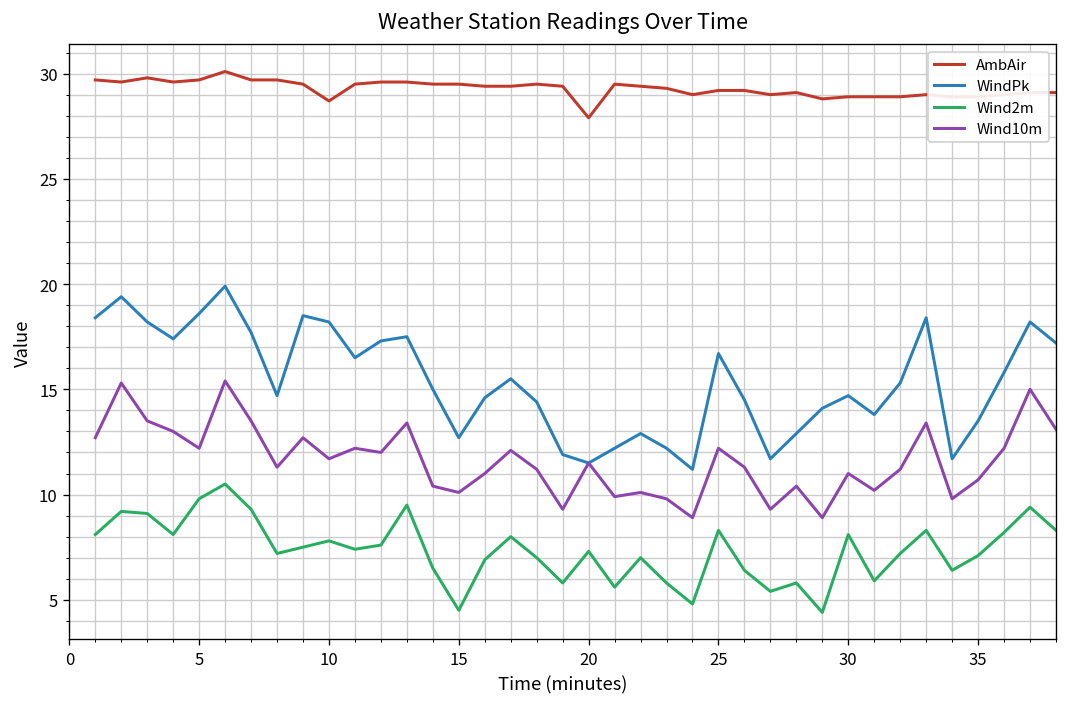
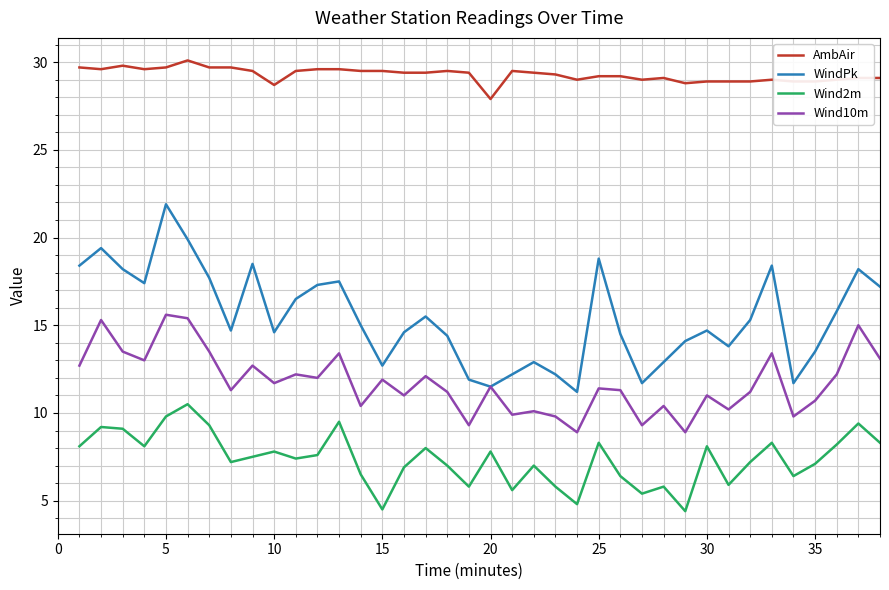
WindPk, 5: 18.6 -> 21.9
Wind10m, 5: 12.2 -> 15.6
WindPk, 10: 18.2 -> 14.6
Wind10m, 15: 10.1 -> 11.9
Wind2m, 20: 7.3 -> 7.8
WindPk, 25: 16.7 -> 18.8
Wind10m, 25: 12.2 -> 11.4
